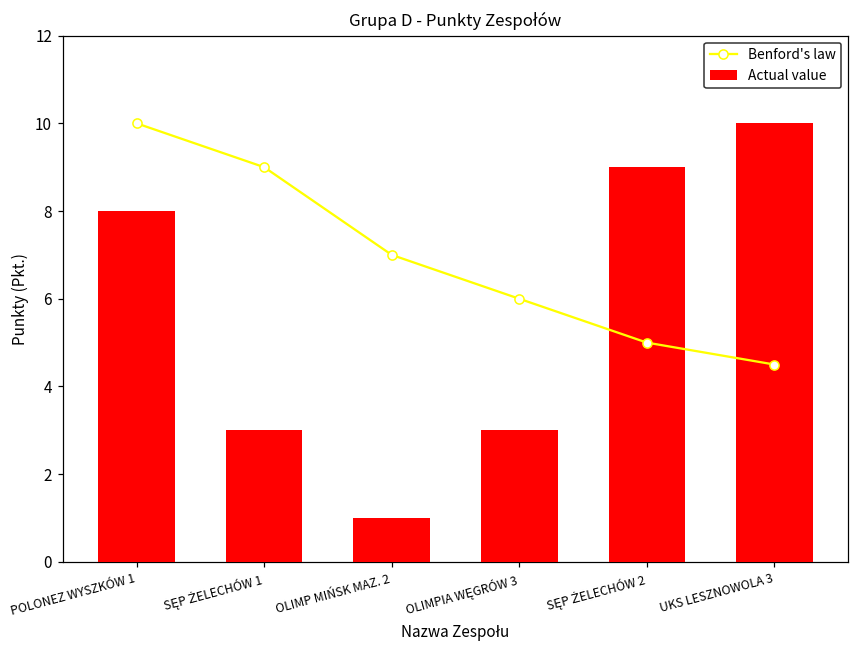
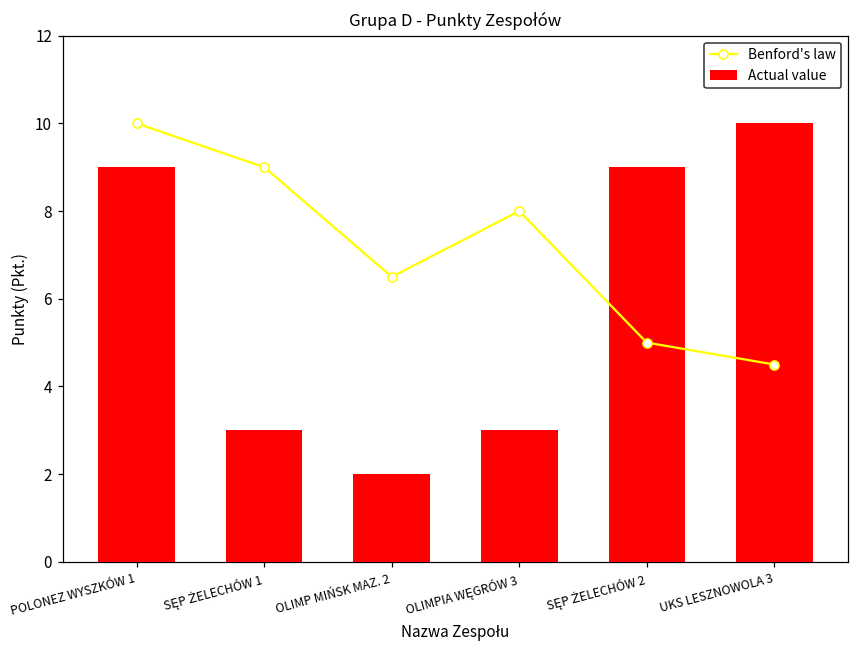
Actual value, POLONEZ WYSZKÓW 1: 8 -> 9
Benford's law, OLIMP MIŃSK MAZ. 2: 7.0 -> 6.5
Actual value, OLIMP MIŃSK MAZ. 2: 1 -> 2
Benford's law, OLIMPIA WĘGRÓW 3: 6.0 -> 8.0
